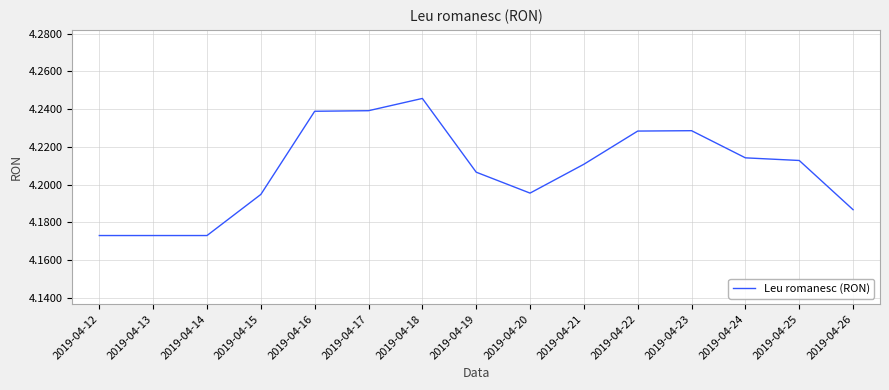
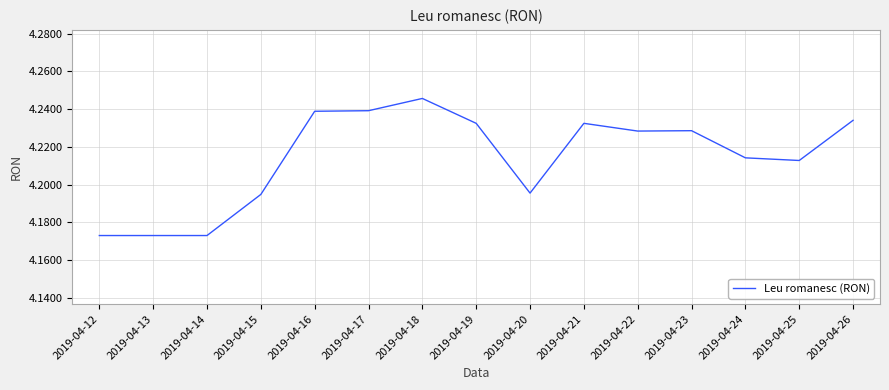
2019-04-19: 4.207 -> 4.233
2019-04-21: 4.211 -> 4.233
2019-04-26: 4.187 -> 4.234
